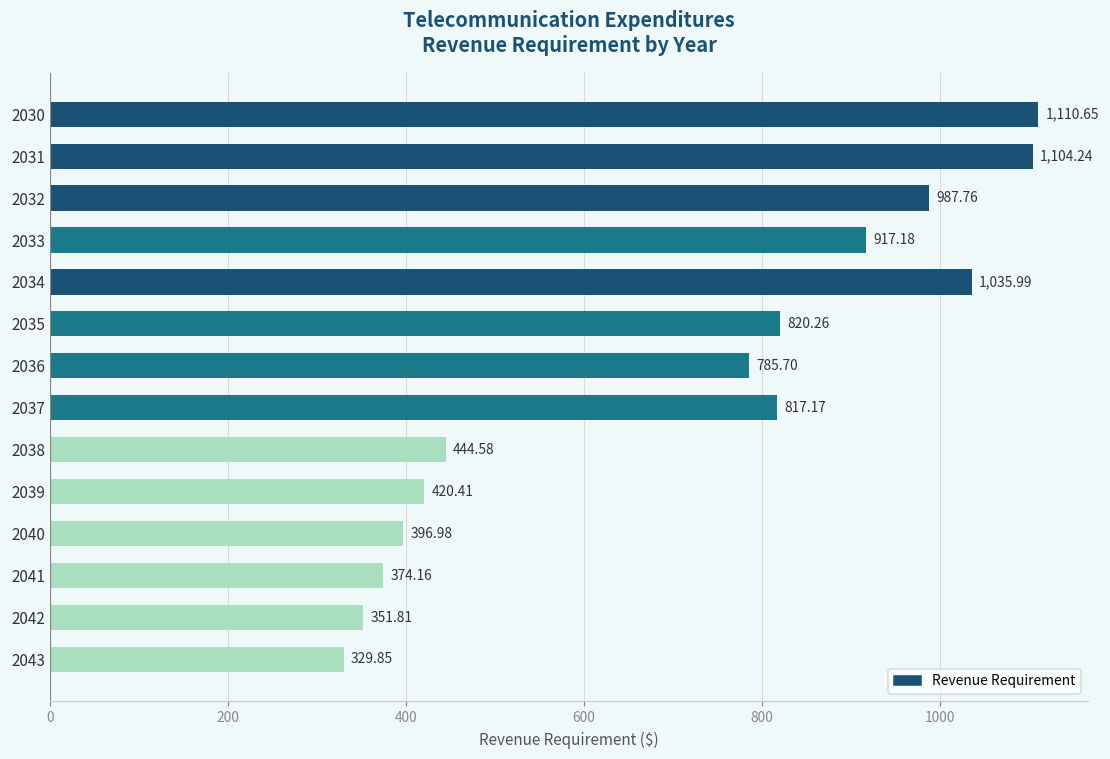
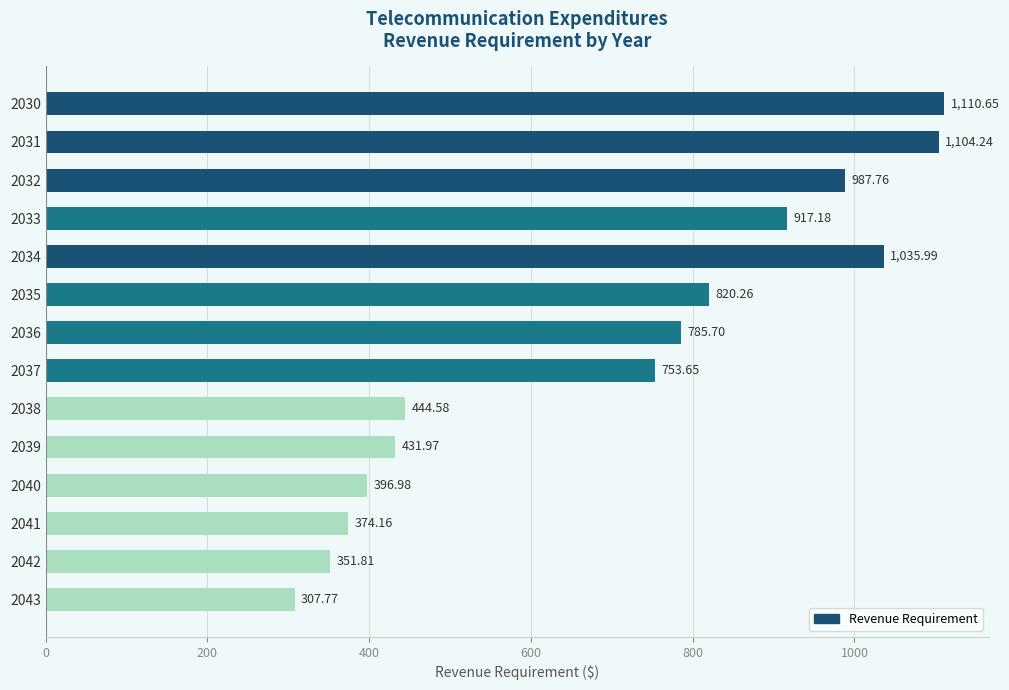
2037: 817.17 -> 753.65
2039: 420.41 -> 431.97
2043: 329.85 -> 307.77
